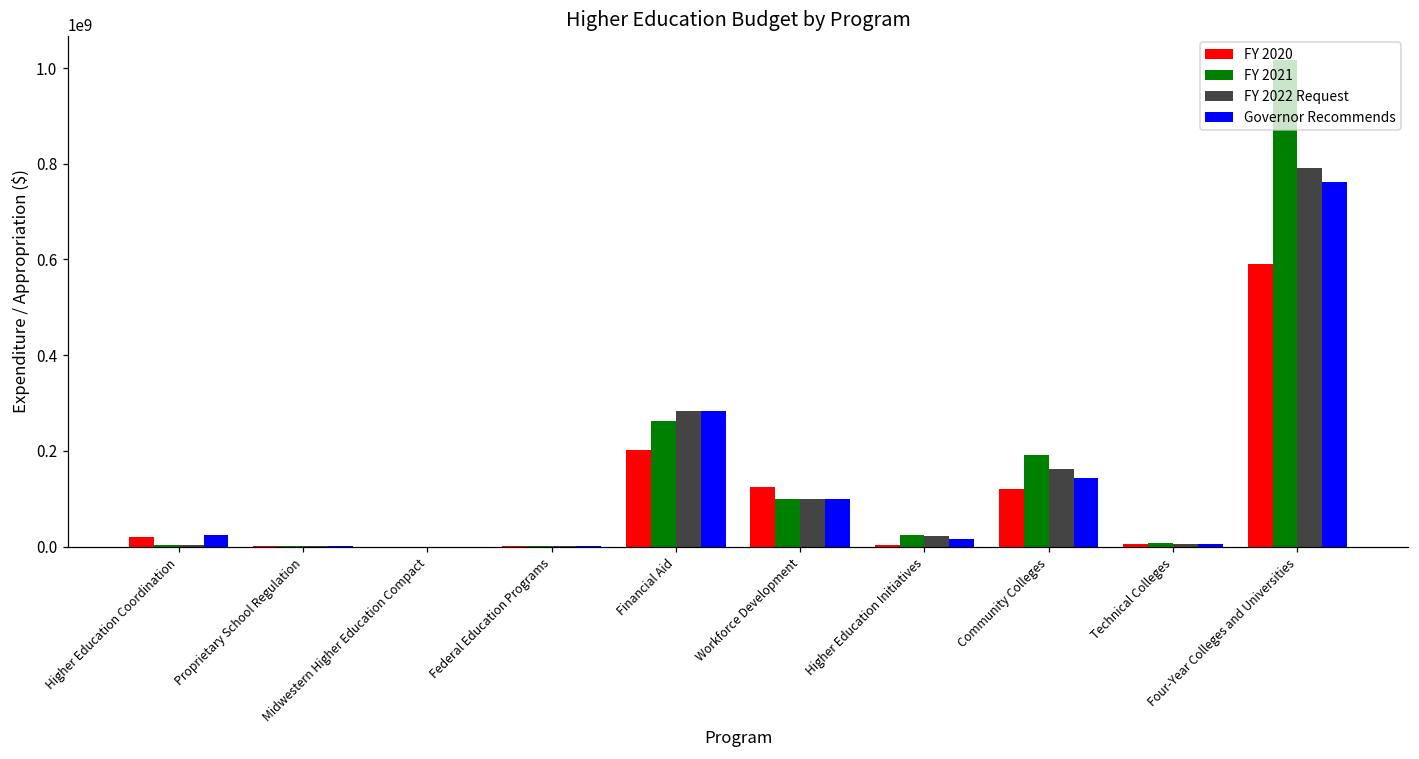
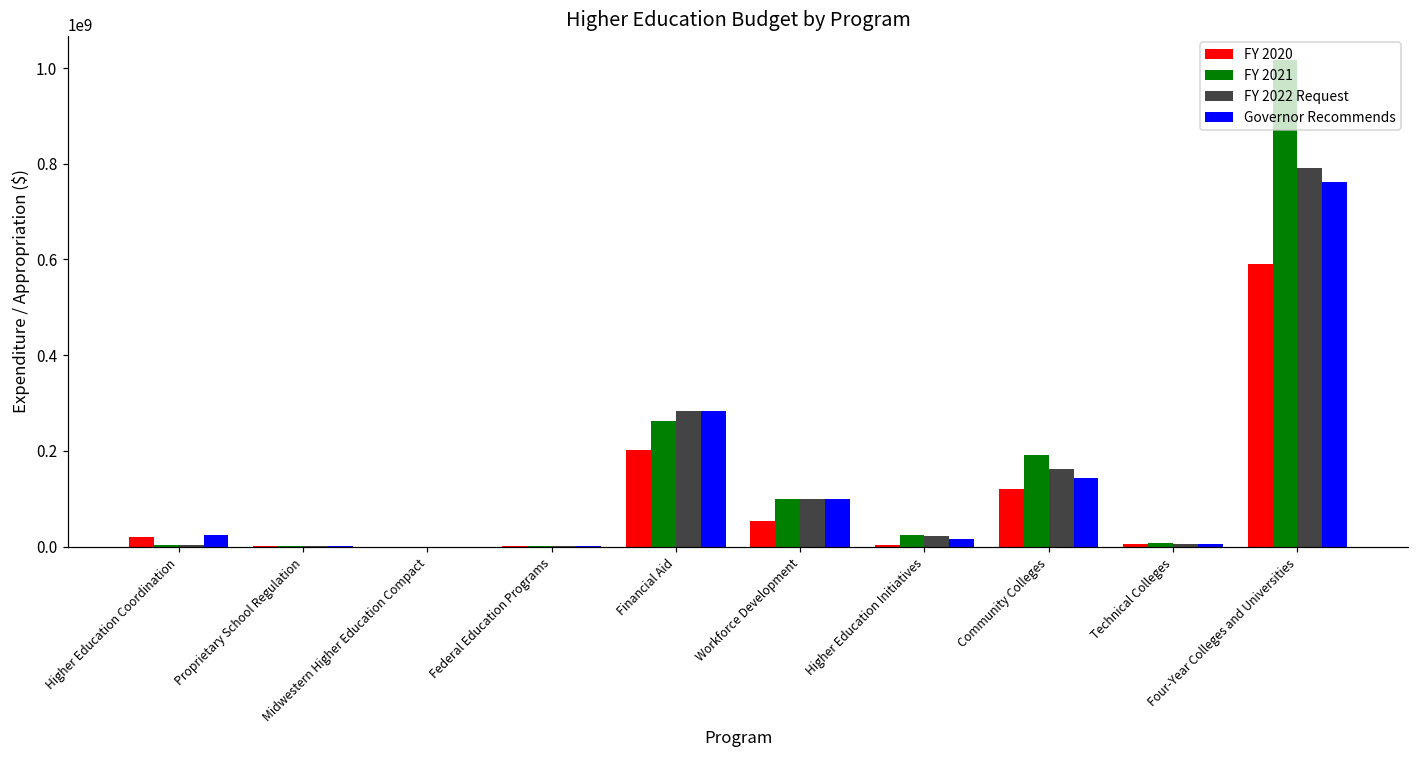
FY 2020, Workforce Development: 120000000 -> 50000000
